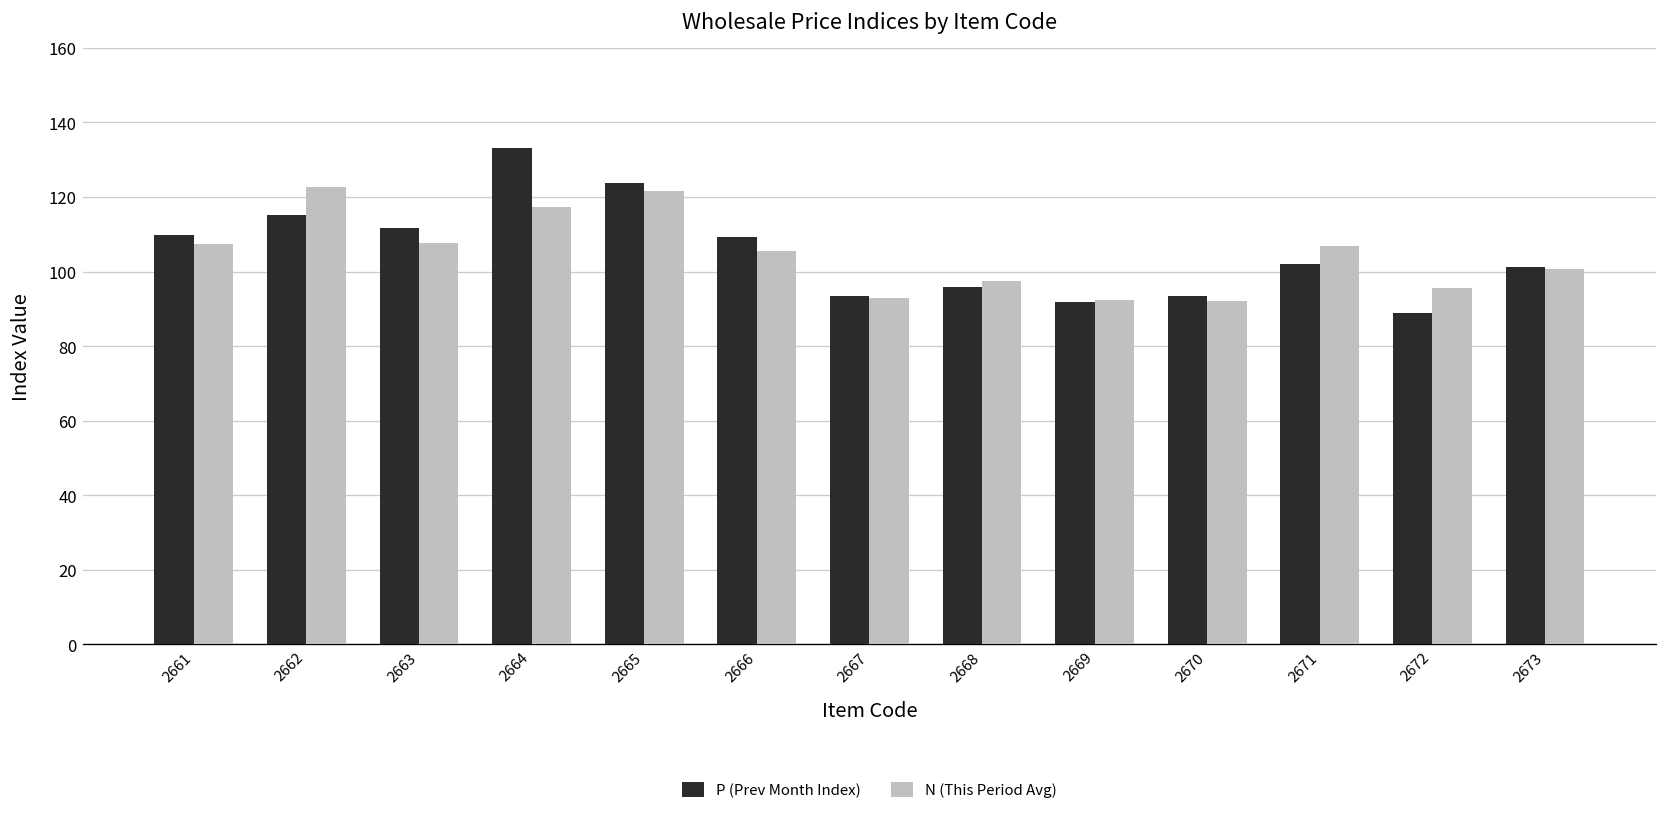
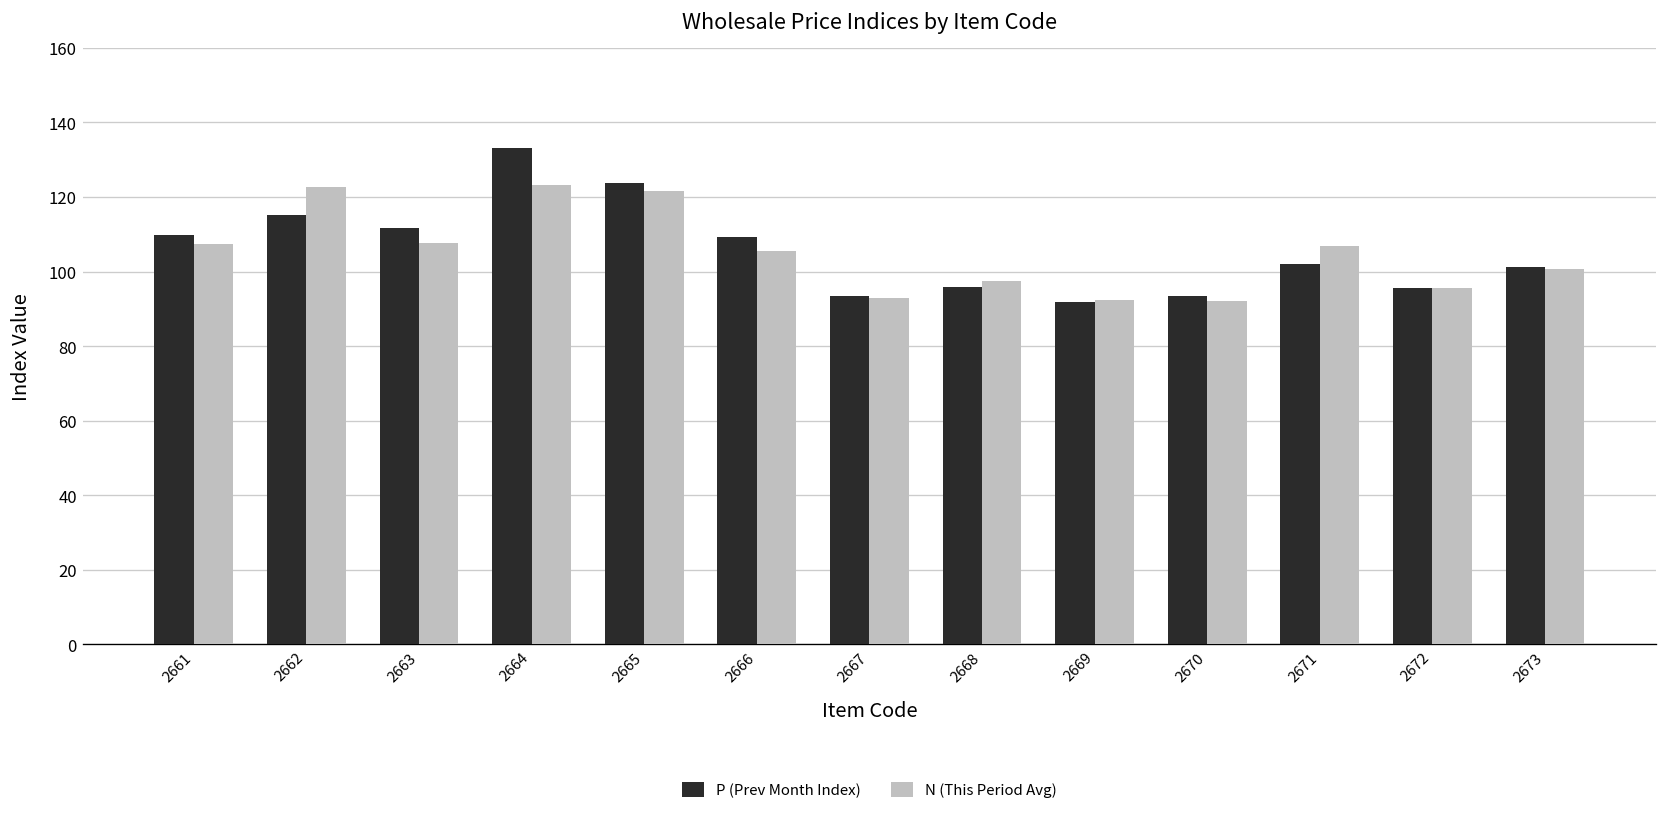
N (This Period Avg), 2664: 117 -> 123
P (Prev Month Index), 2672: 89 -> 96
